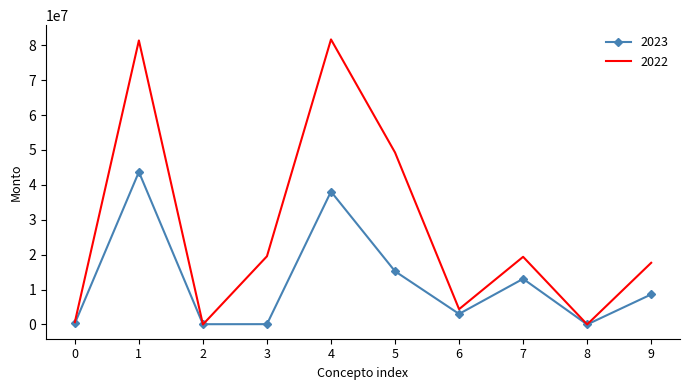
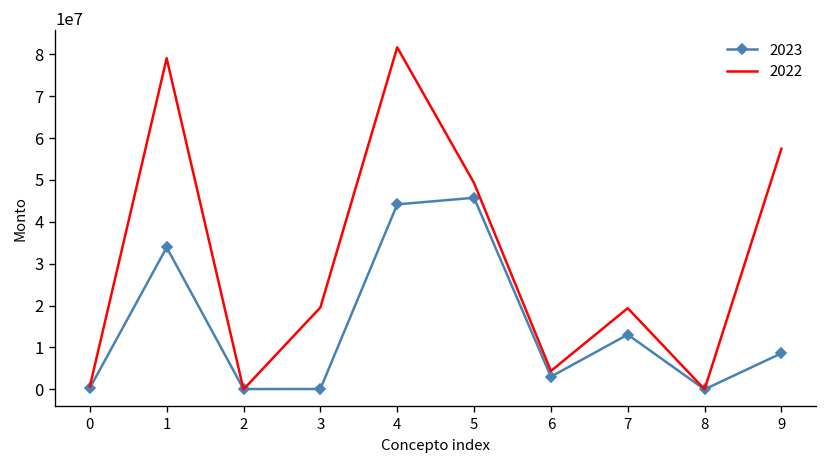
2023, 1: 44000000 -> 34000000
2022, 1: 81000000 -> 79000000
2023, 4: 38000000 -> 44000000
2023, 5: 15000000 -> 46000000
2022, 9: 18000000 -> 57000000
